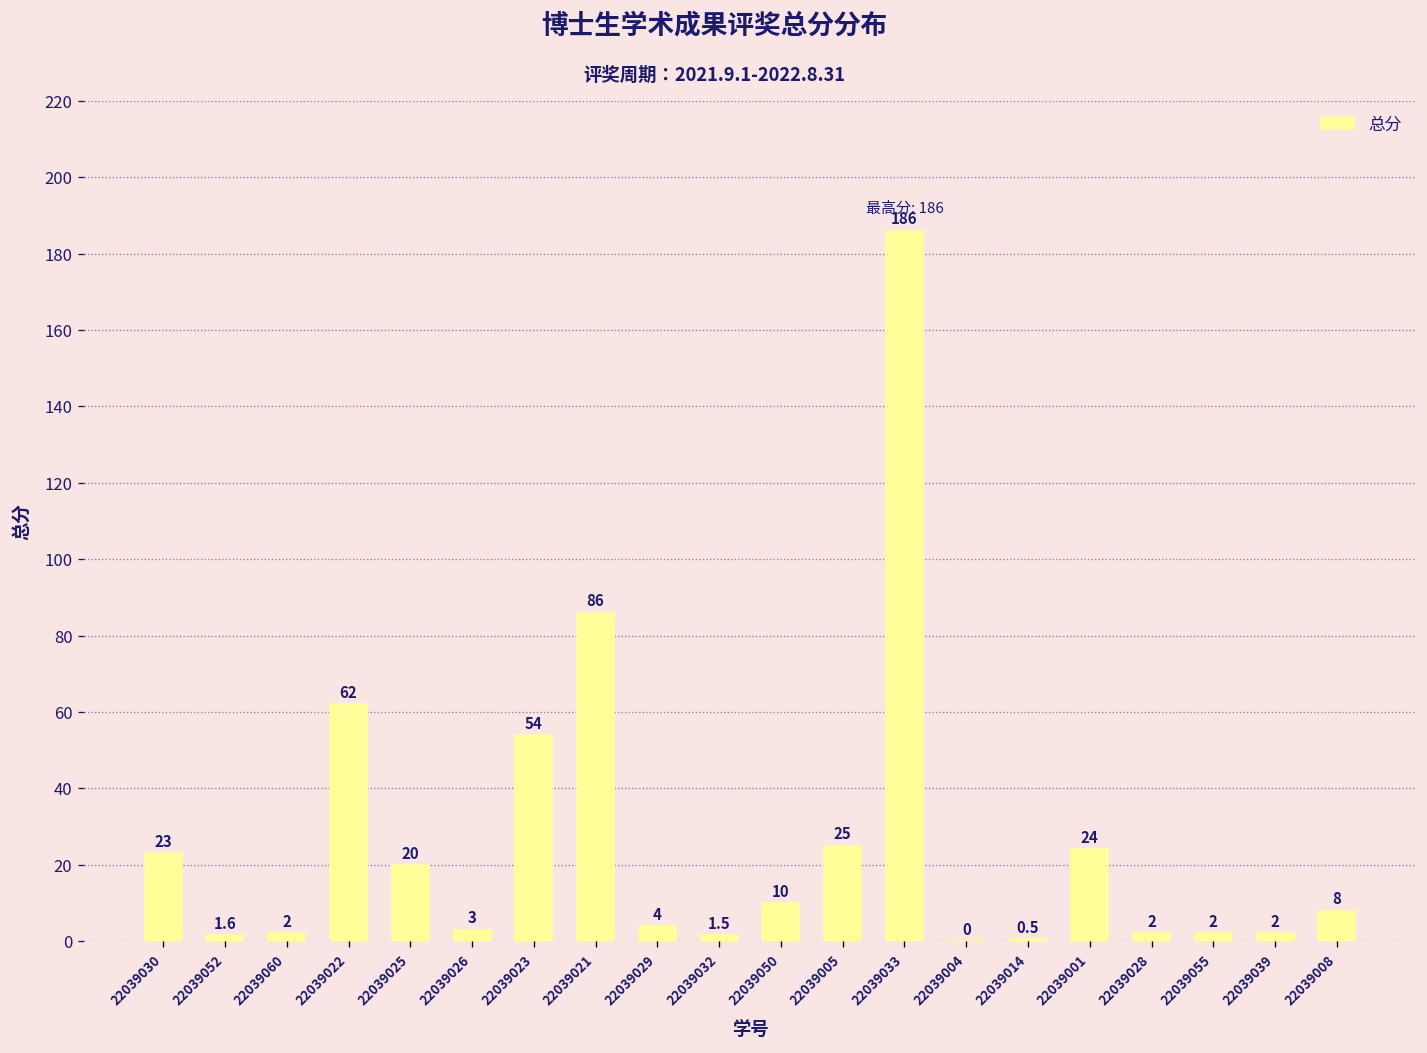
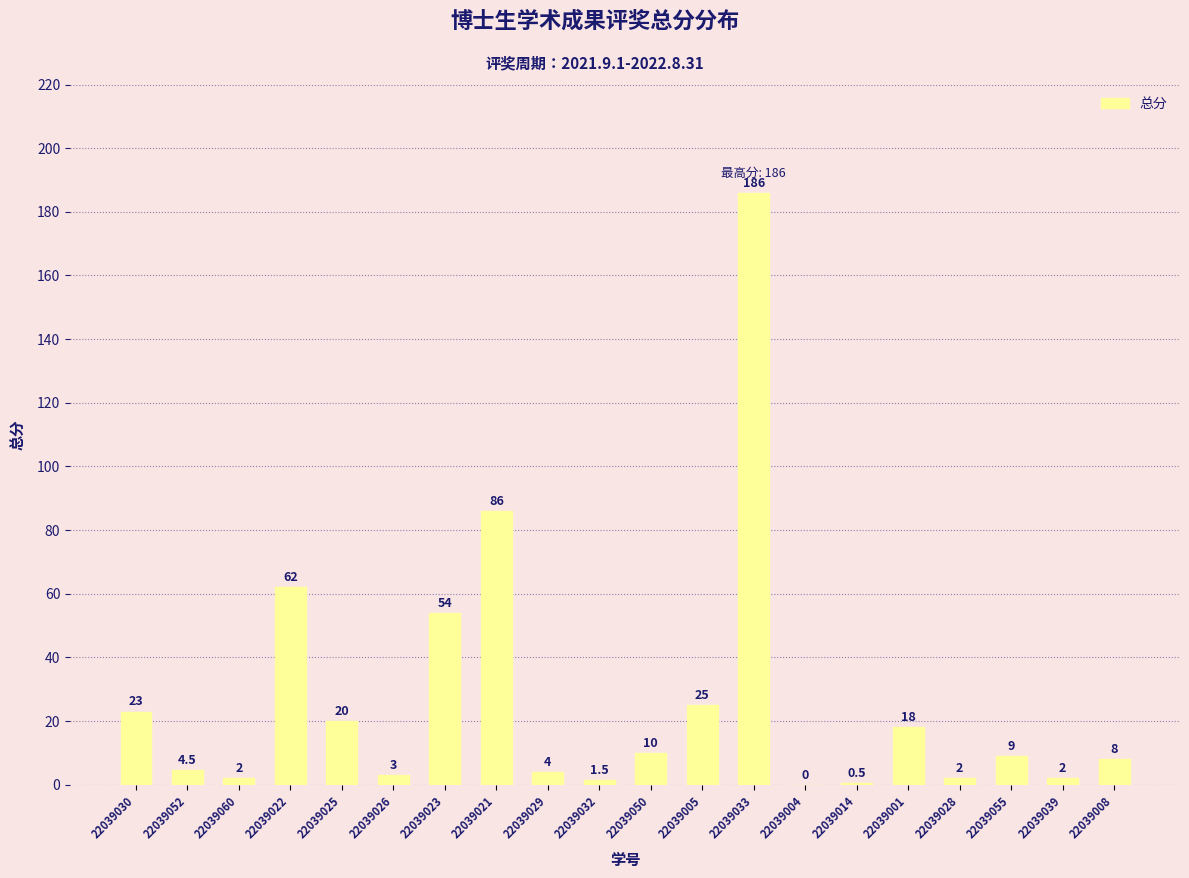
22039052: 1.6 -> 4.5
22039001: 24 -> 18
22039055: 2 -> 9
